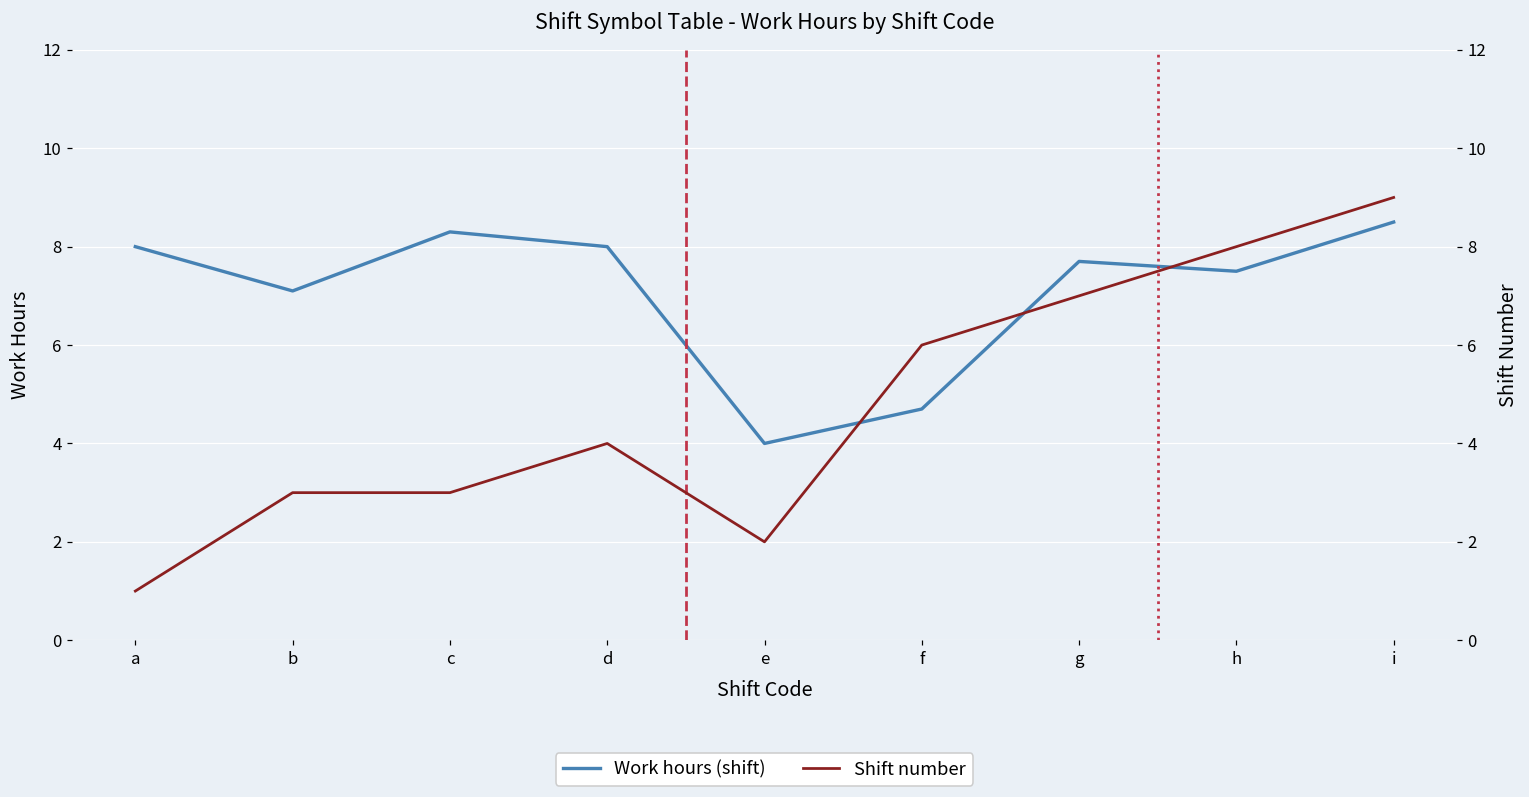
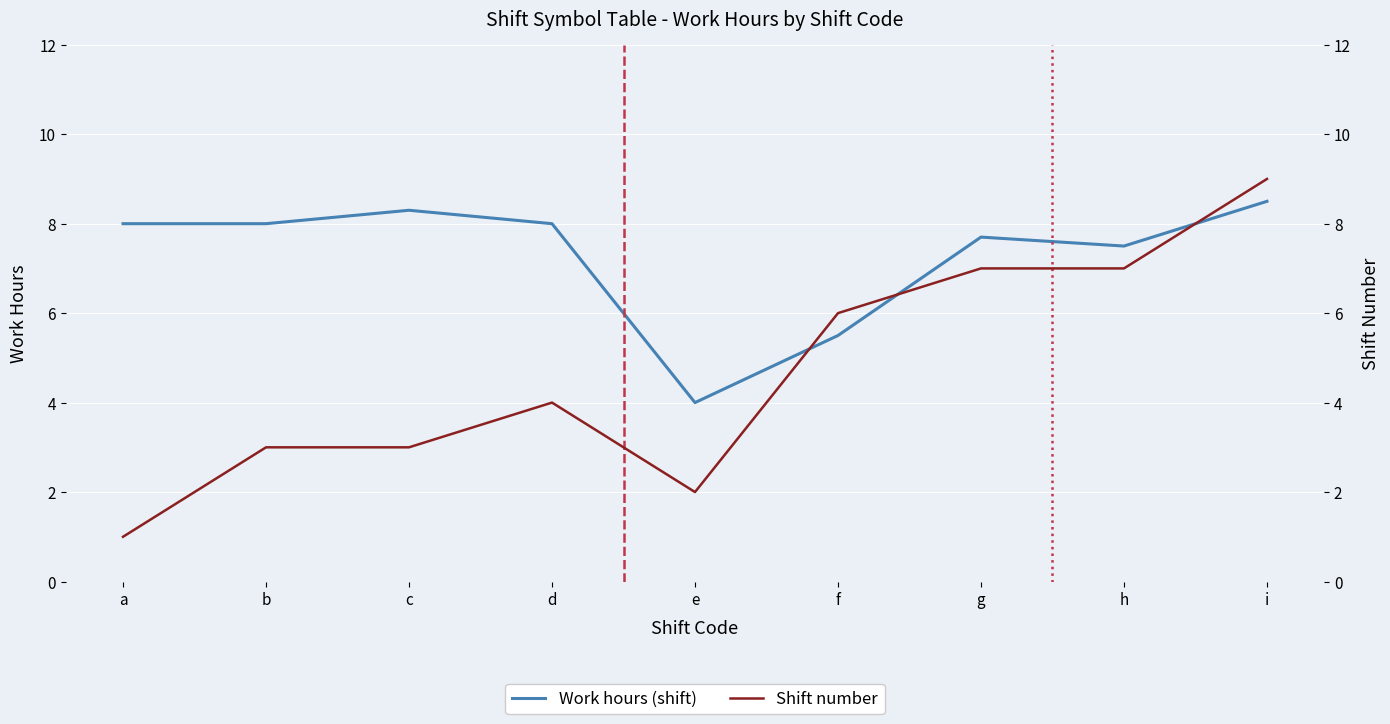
Work hours (shift), b: 7.1 -> 8.0
Work hours (shift), f: 4.7 -> 5.5
Shift number, h: 8 -> 7
